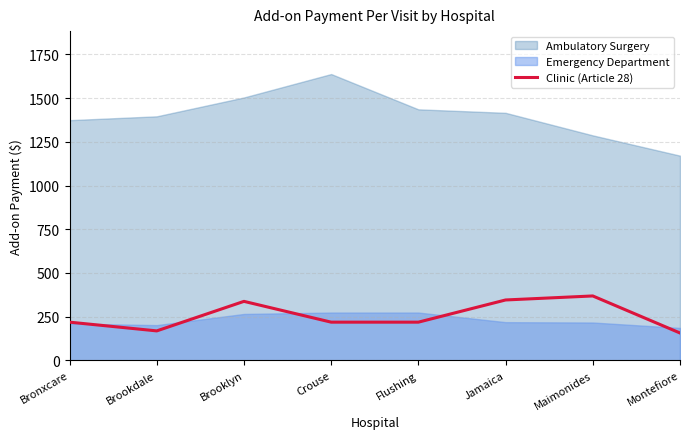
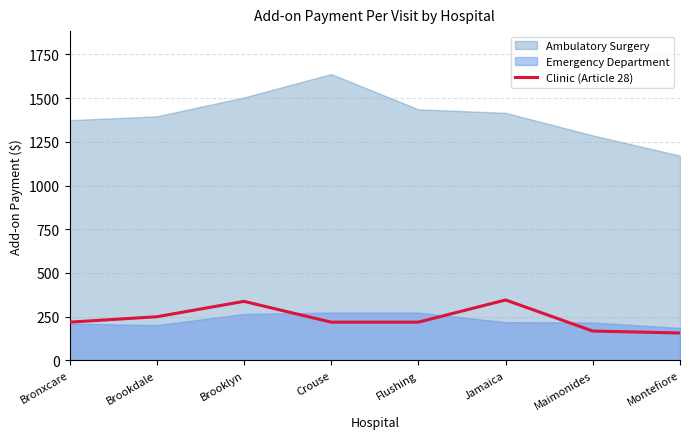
Clinic (Article 28), Brookdale: 170 -> 250
Clinic (Article 28), Maimonides: 370 -> 170
